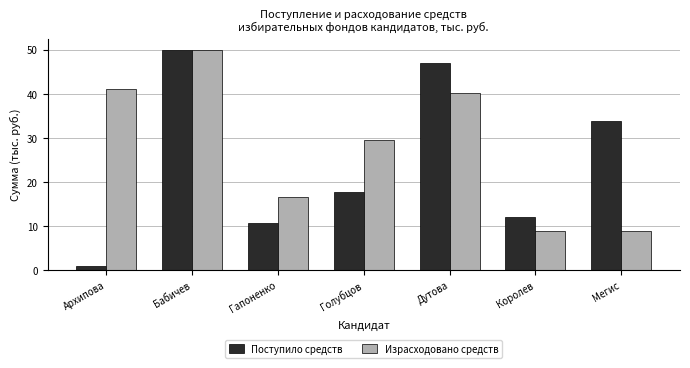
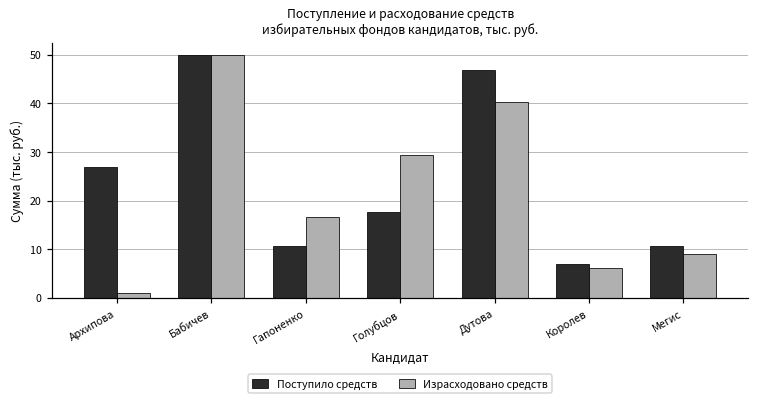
Поступило средств, Архипова: 1 -> 27
Израсходовано средств, Архипова: 41 -> 1
Поступило средств, Королев: 12 -> 7
Израсходовано средств, Королев: 9 -> 6
Поступило средств, Мегис: 34 -> 11
